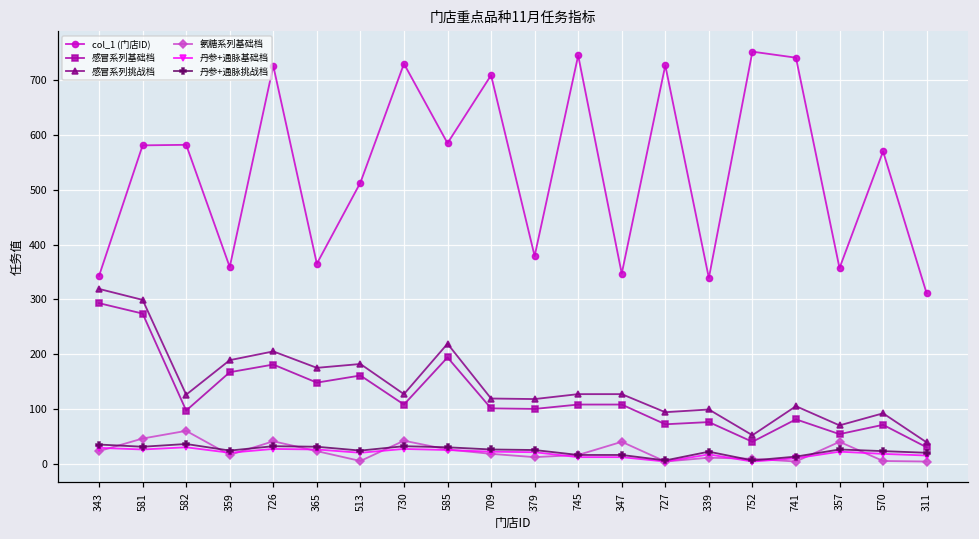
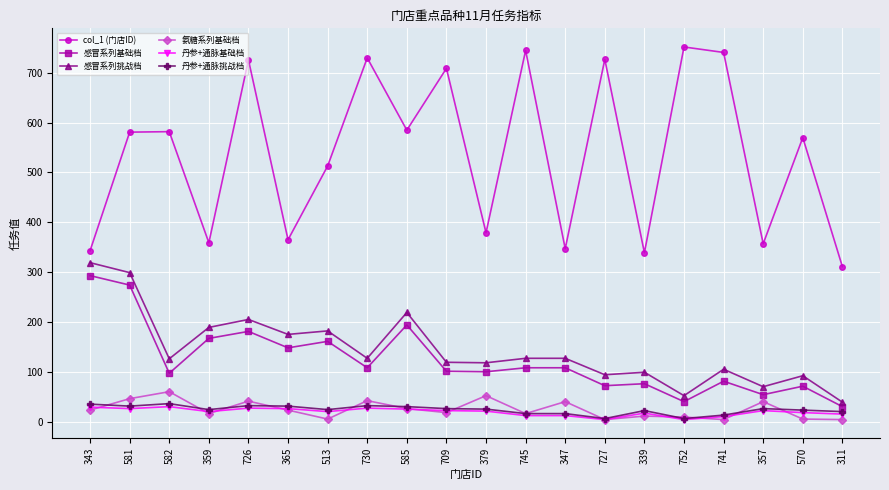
氨糖系列基础档, 379: 10 -> 50
